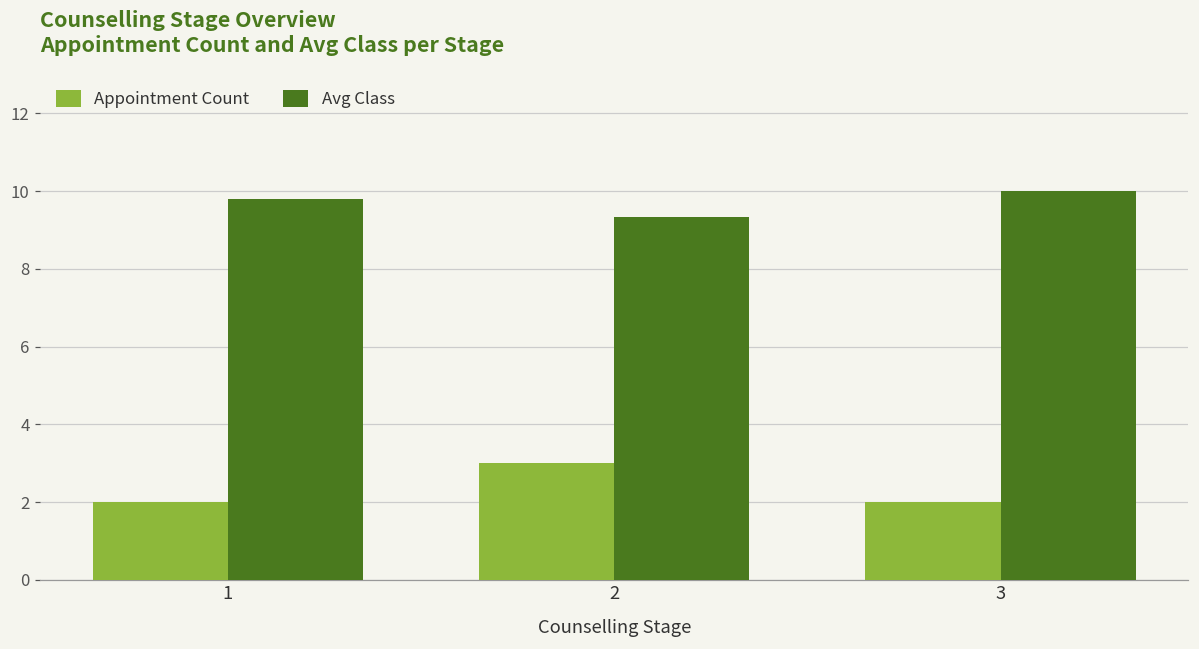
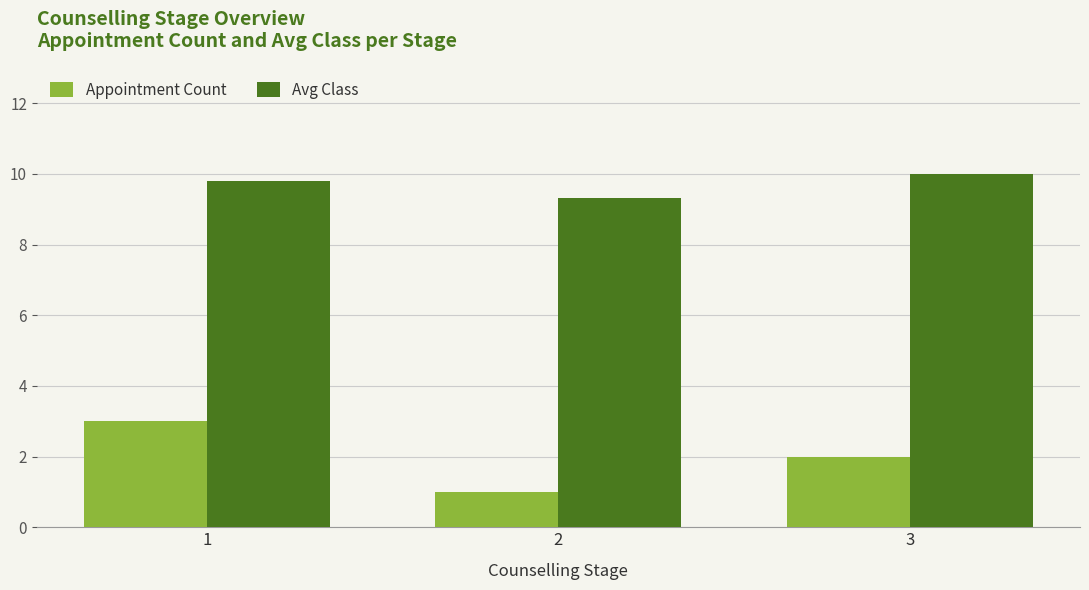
Appointment Count, 1: 2 -> 3
Appointment Count, 2: 3 -> 1
